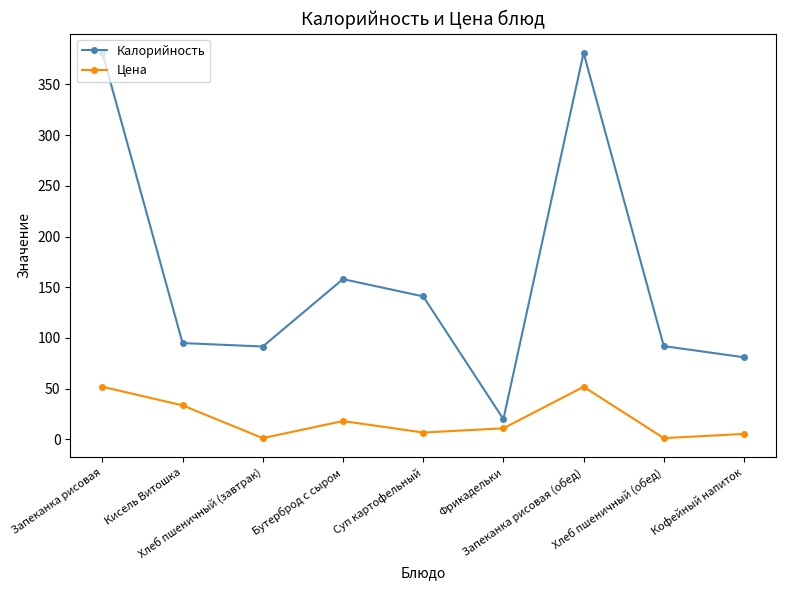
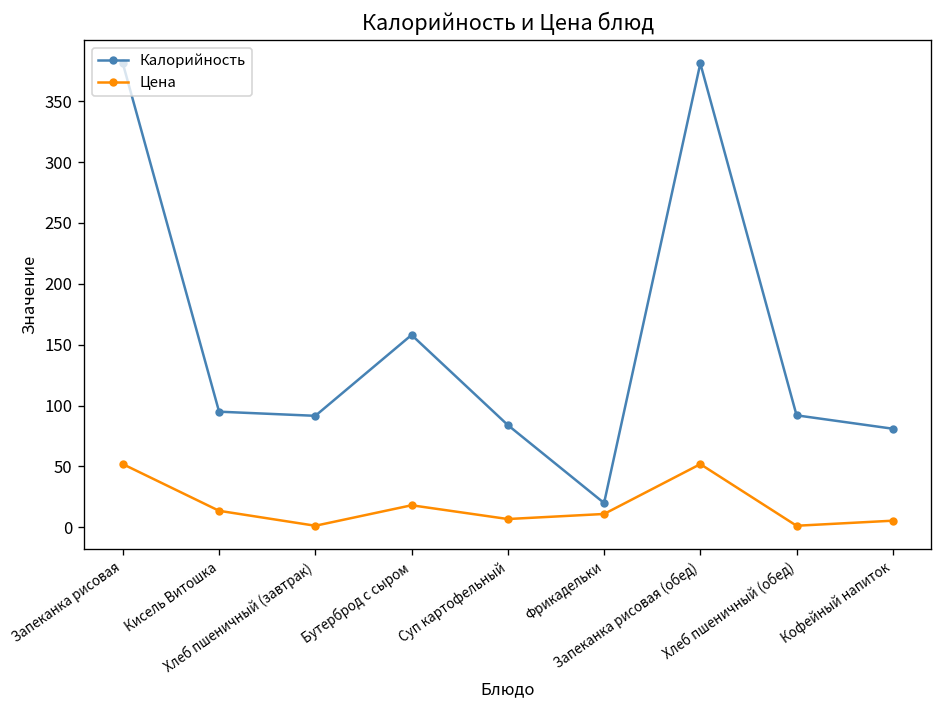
Цена, Кисель Витошка: 34 -> 14
Калорийность, Суп картофельный: 141 -> 84
